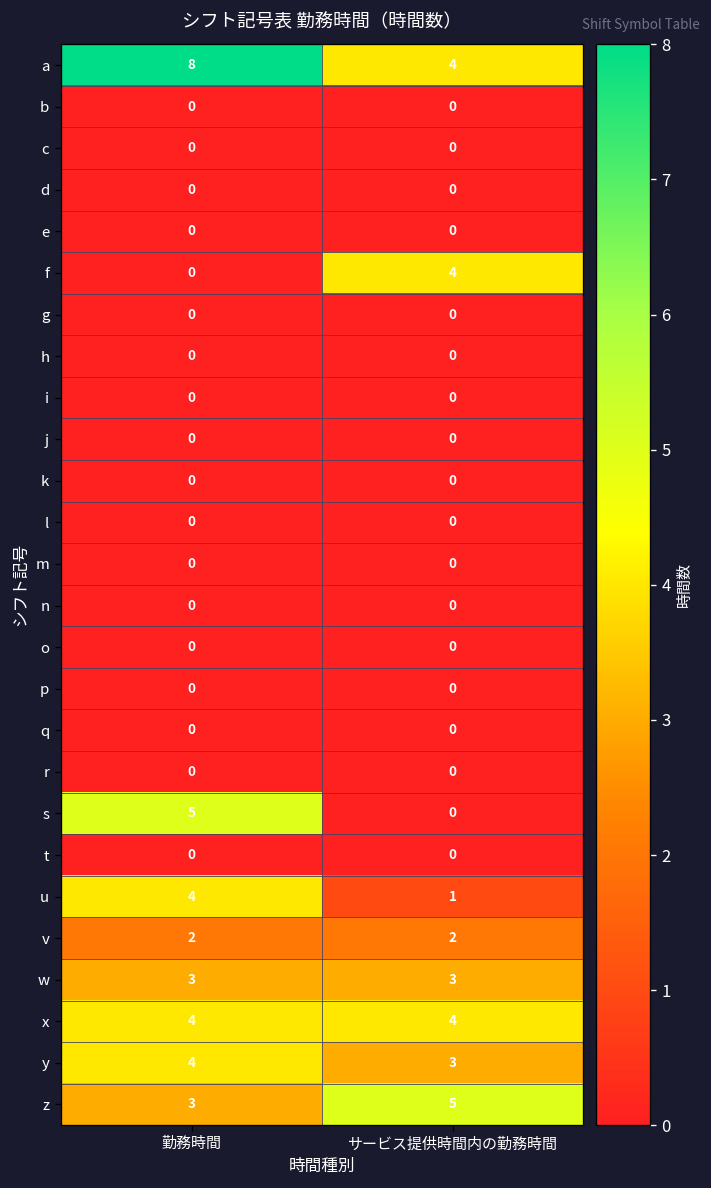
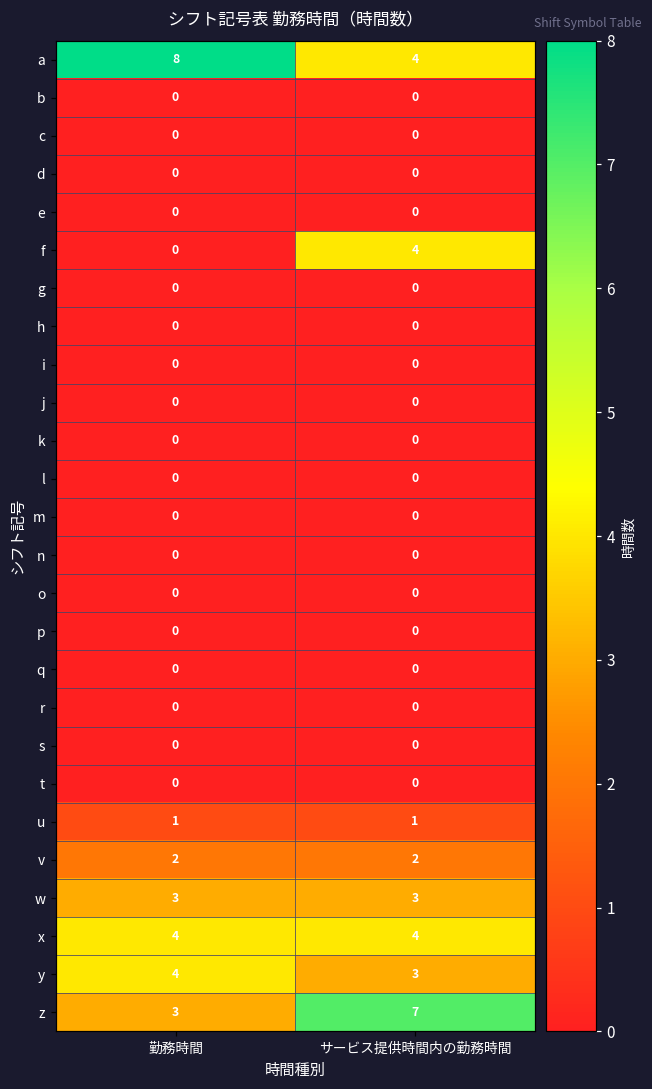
s, 勤務時間: 5 -> 0
u, 勤務時間: 4 -> 1
z, サービス提供時間内の勤務時間: 5 -> 7
